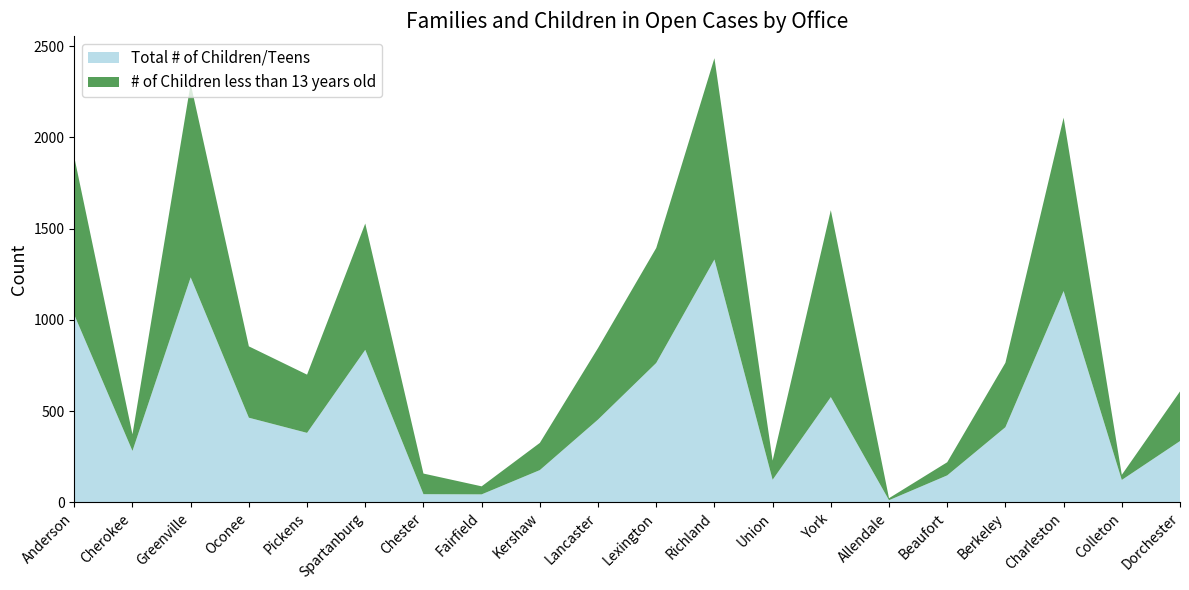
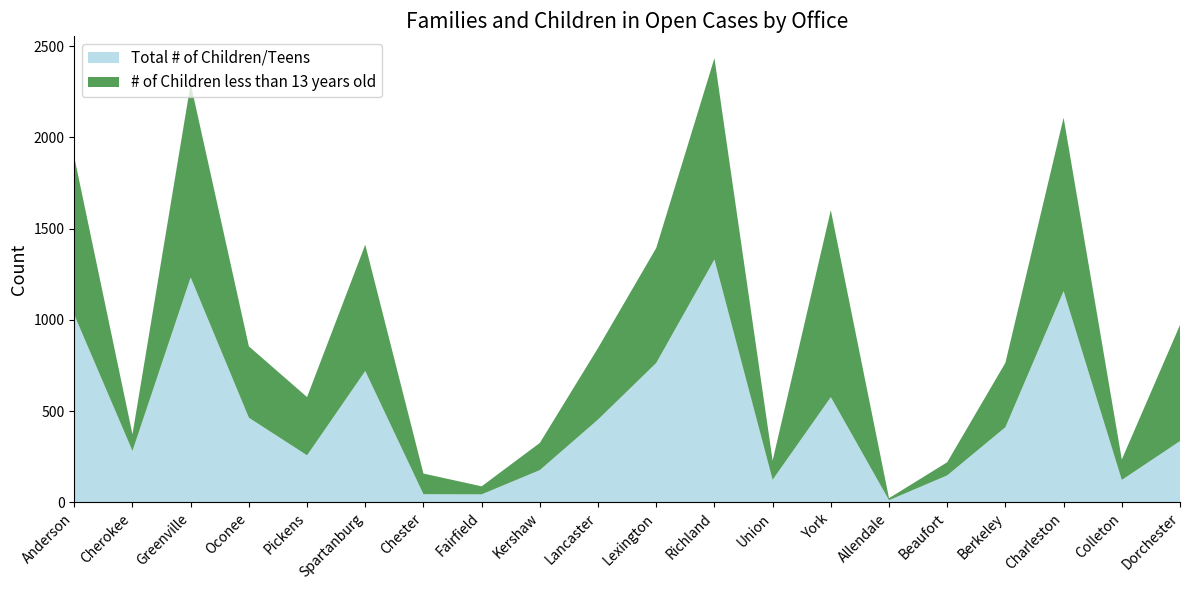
Total # of Children/Teens, Pickens: 380 -> 260
Total # of Children/Teens, Spartanburg: 840 -> 720
# of Children less than 13 years old, Colleton: 30 -> 110
# of Children less than 13 years old, Dorchester: 270 -> 640
